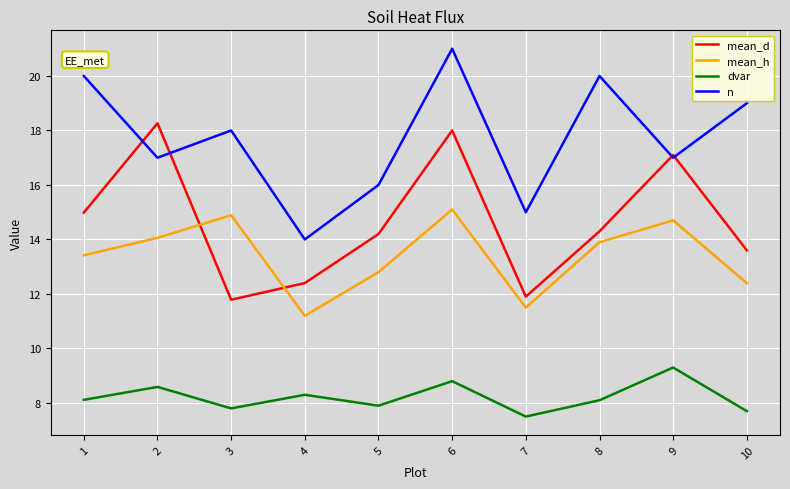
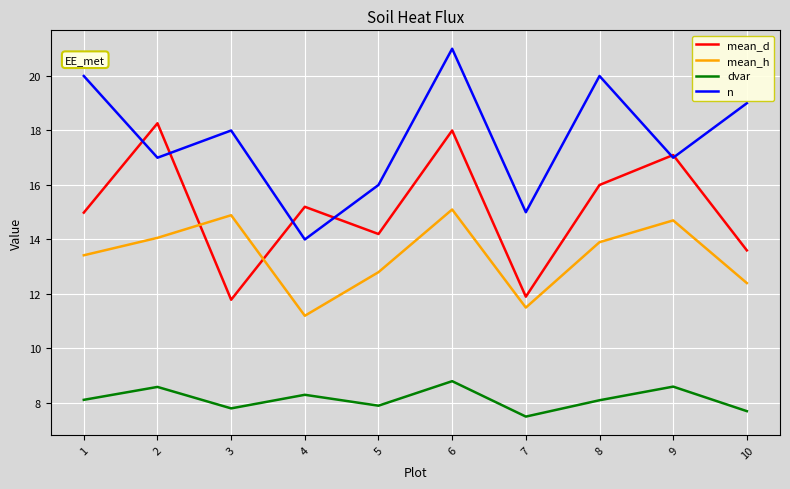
mean_d, 4: 12.4 -> 15.2
mean_d, 8: 14.3 -> 16.0
dvar, 9: 9.3 -> 8.6
